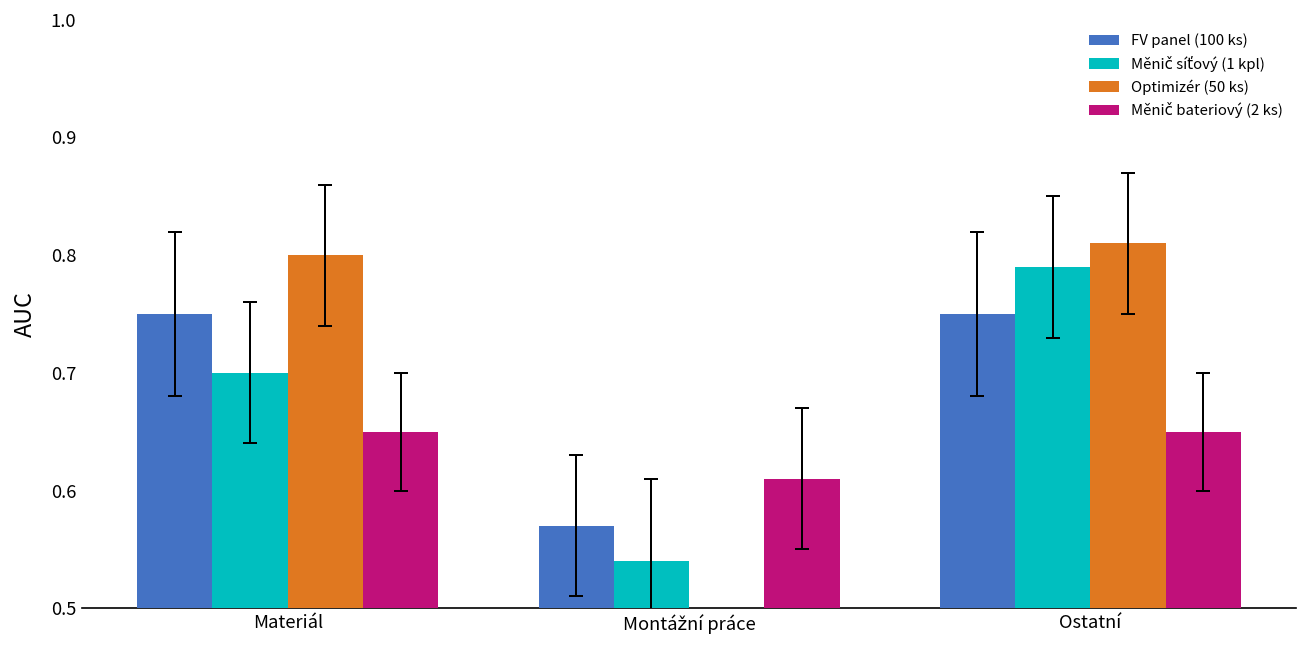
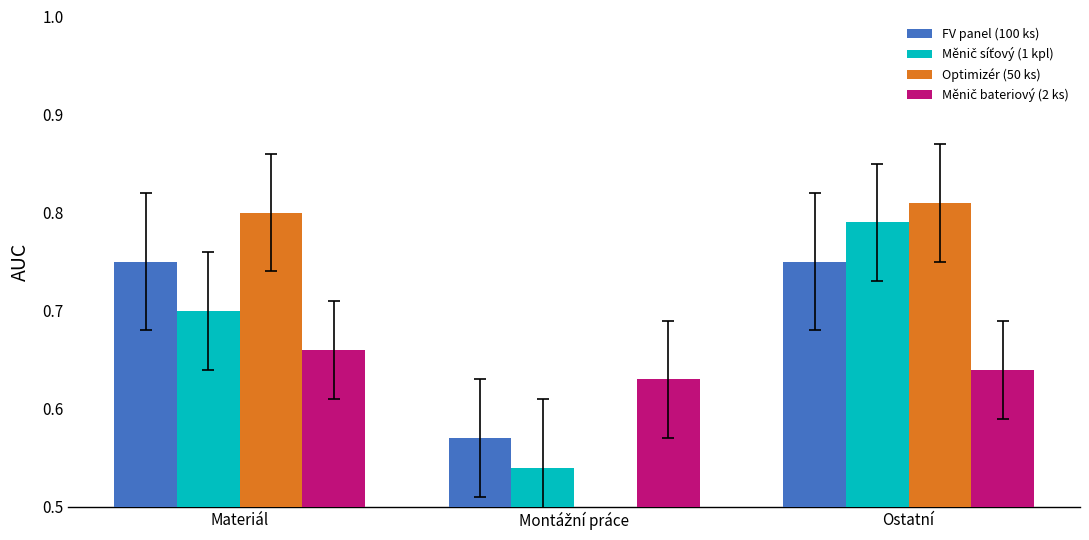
Měnič bateriový (2 ks), Materiál: 0.65 -> 0.66
Měnič bateriový (2 ks), Montážní práce: 0.61 -> 0.63
Měnič bateriový (2 ks), Ostatní: 0.65 -> 0.64
